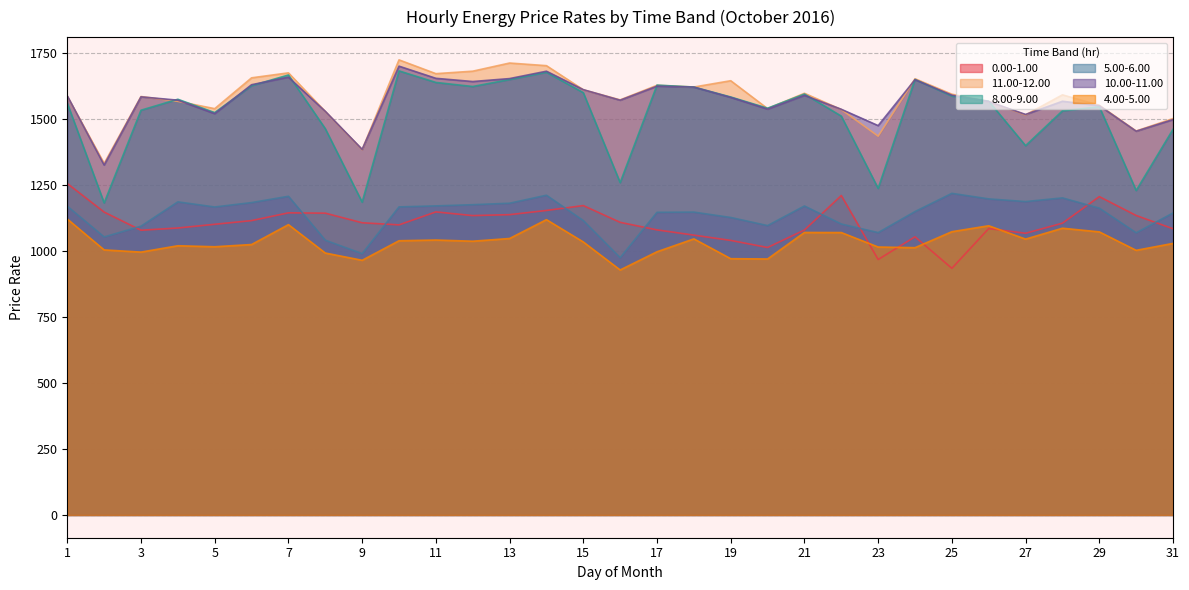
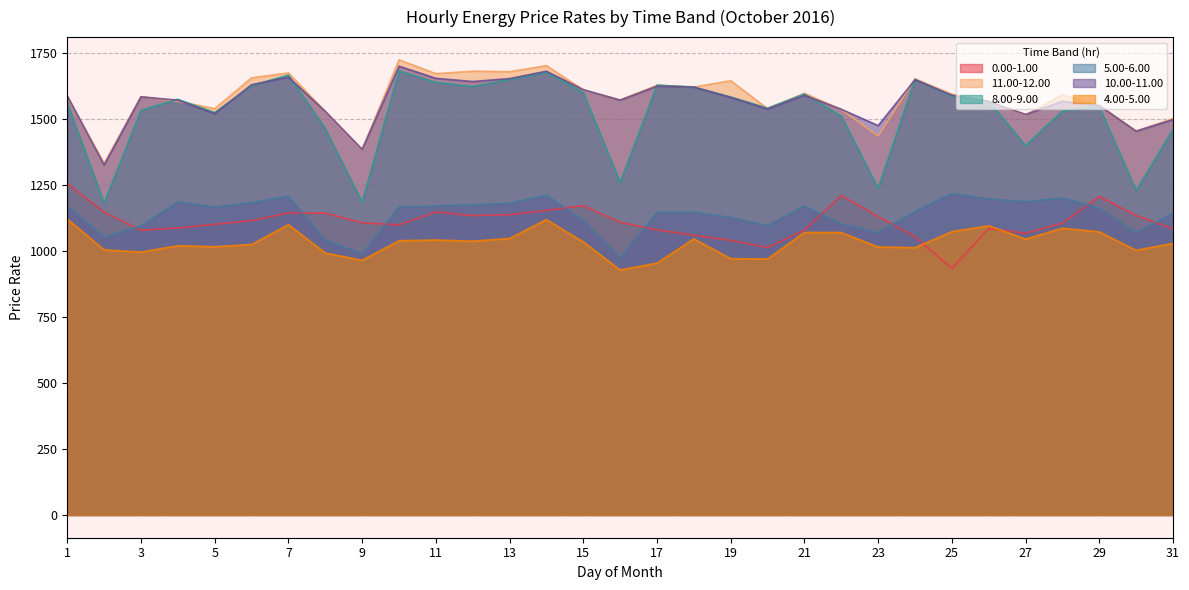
11.00-12.00, 13: 1710 -> 1680
4.00-5.00, 17: 1000 -> 950
0.00-1.00, 23: 970 -> 1130
